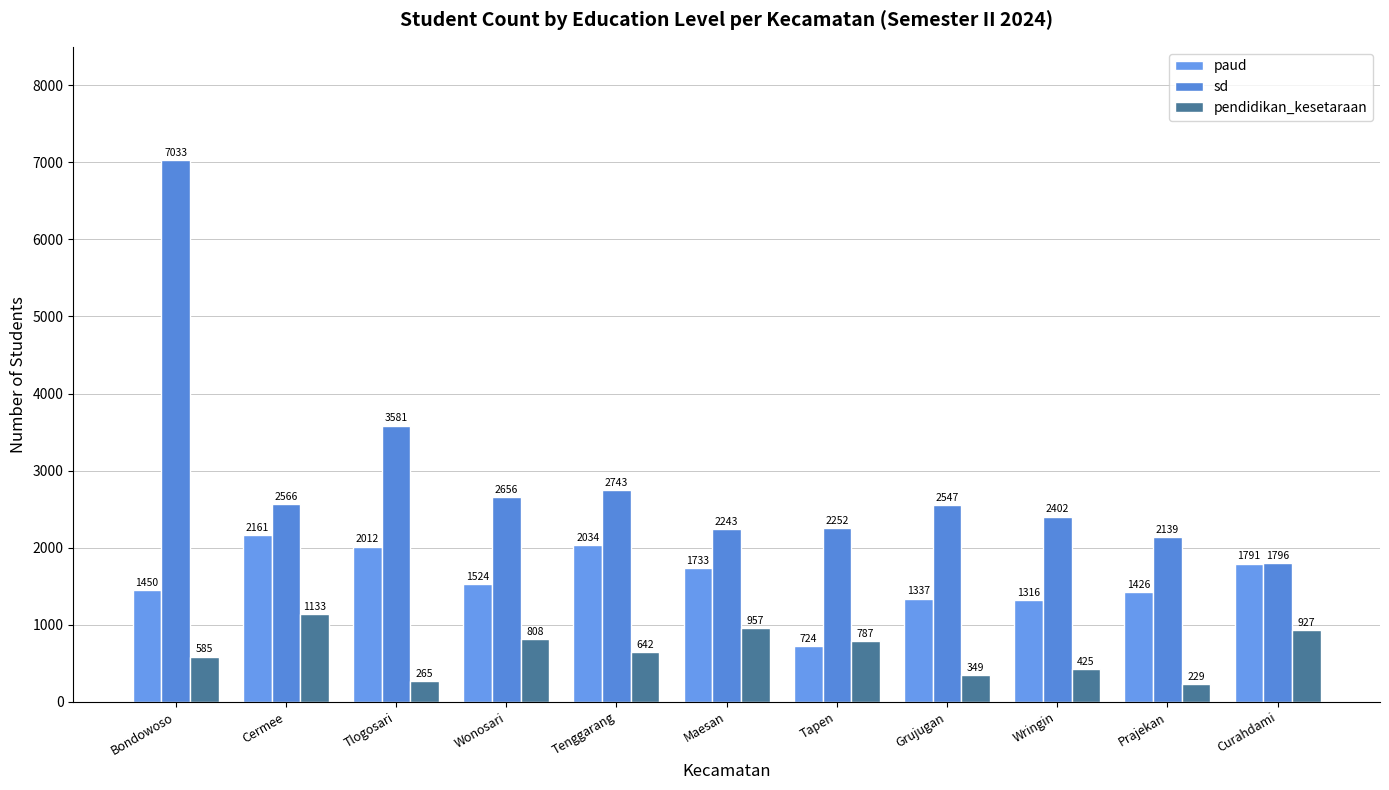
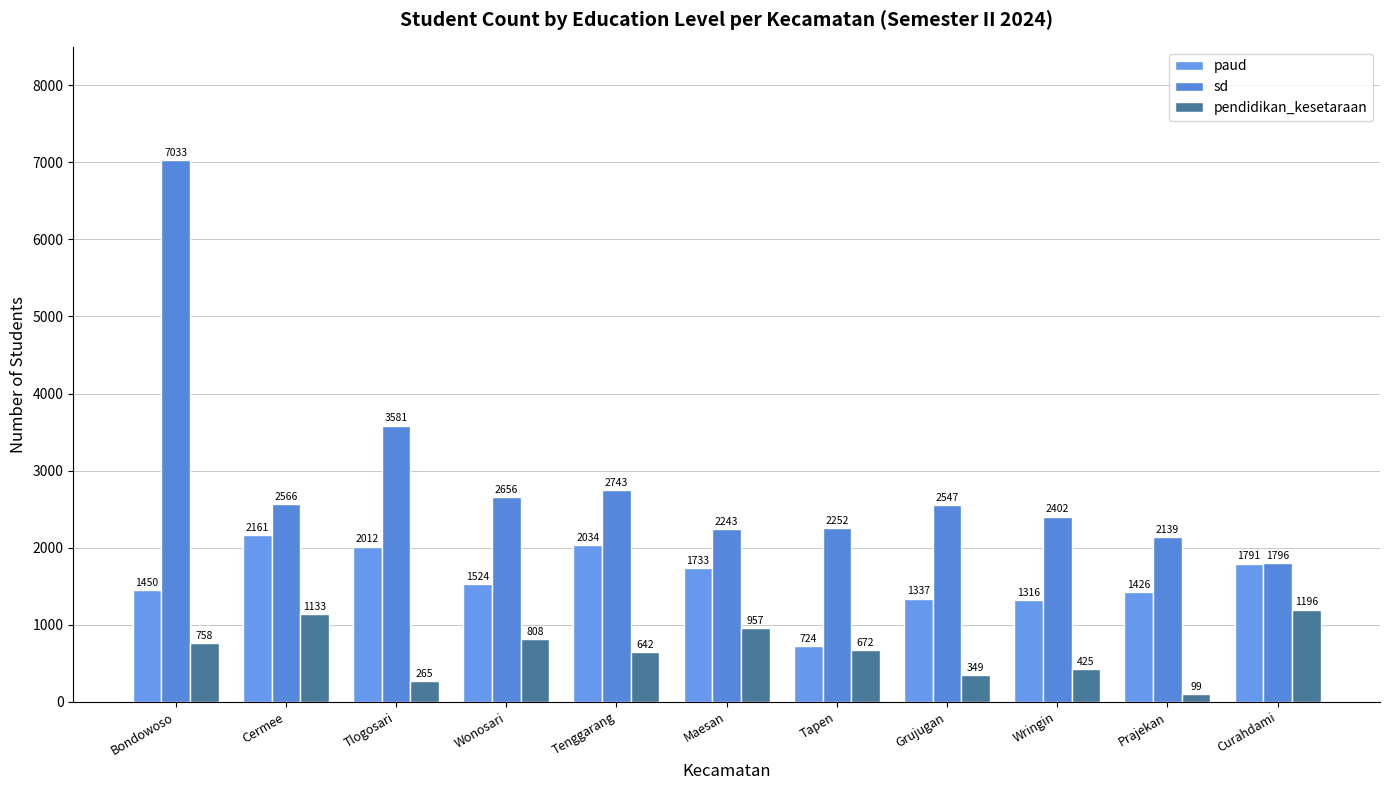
pendidikan_kesetaraan, Bondowoso: 585 -> 758
pendidikan_kesetaraan, Tapen: 787 -> 672
pendidikan_kesetaraan, Prajekan: 229 -> 99
pendidikan_kesetaraan, Curahdami: 927 -> 1196
